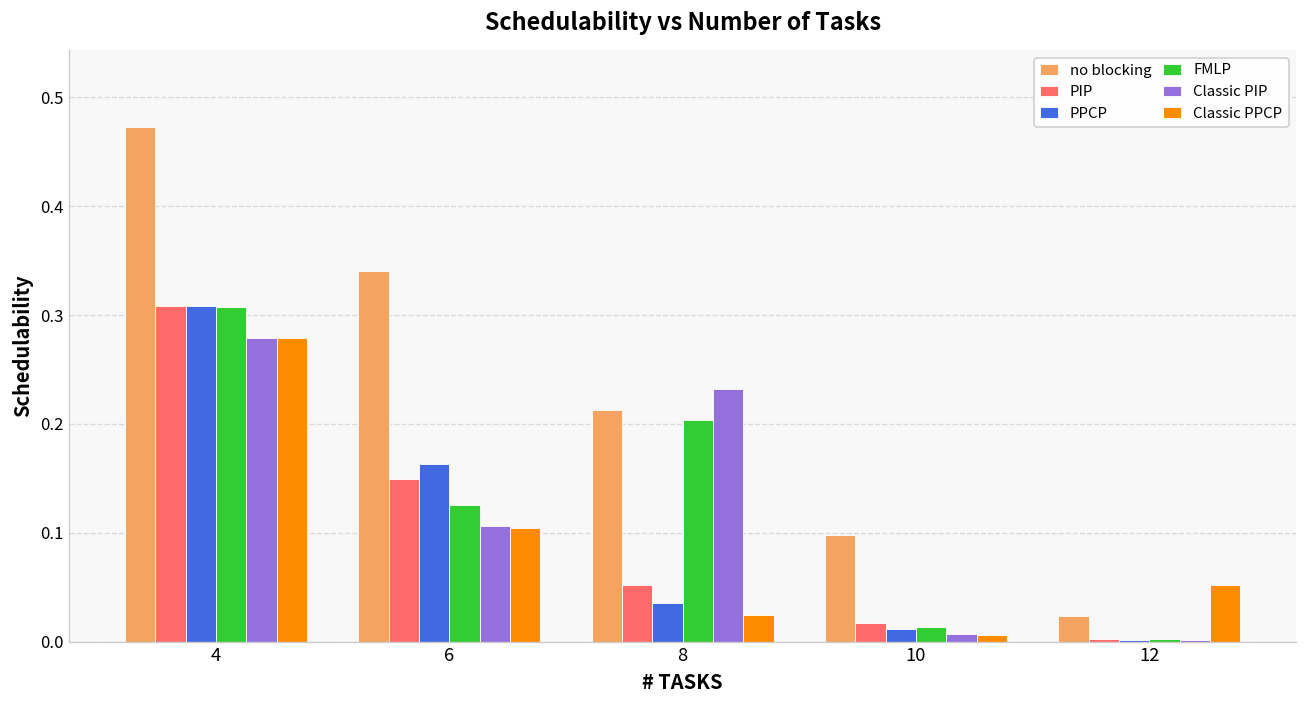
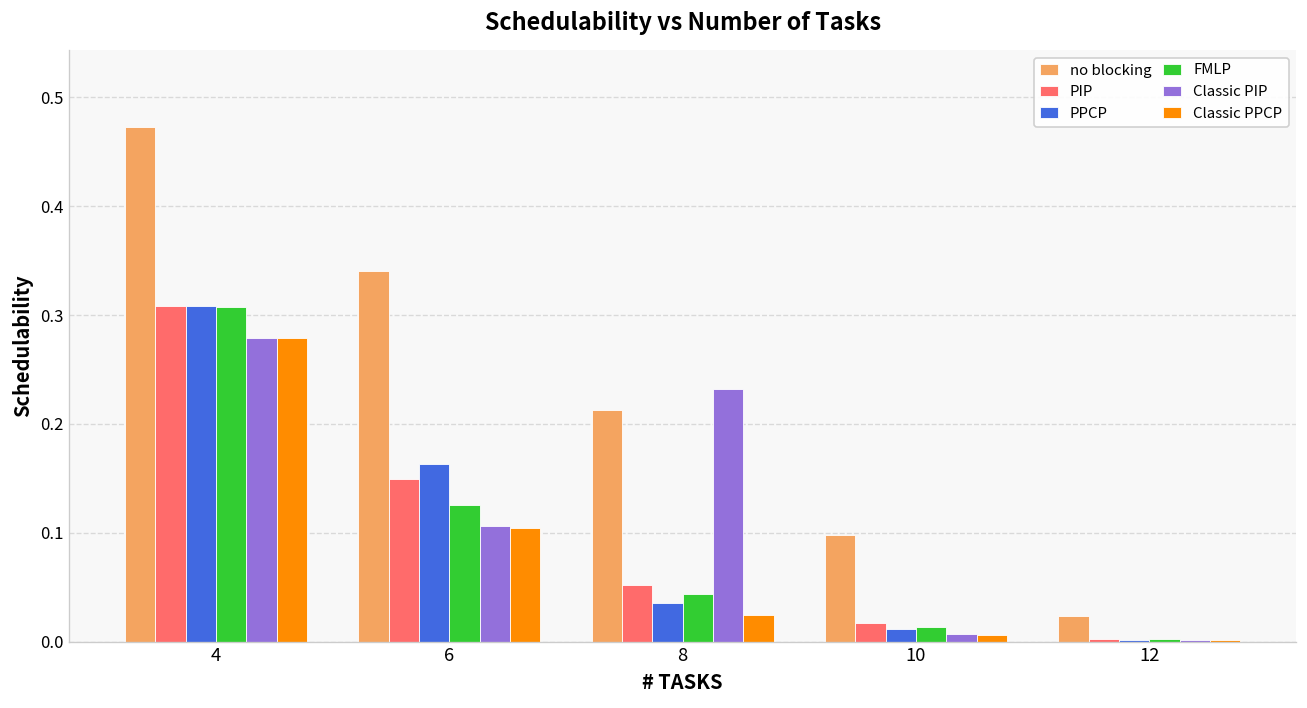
FMLP, 8: 0.20 -> 0.04
Classic PPCP, 12: 0.05 -> 0.00
